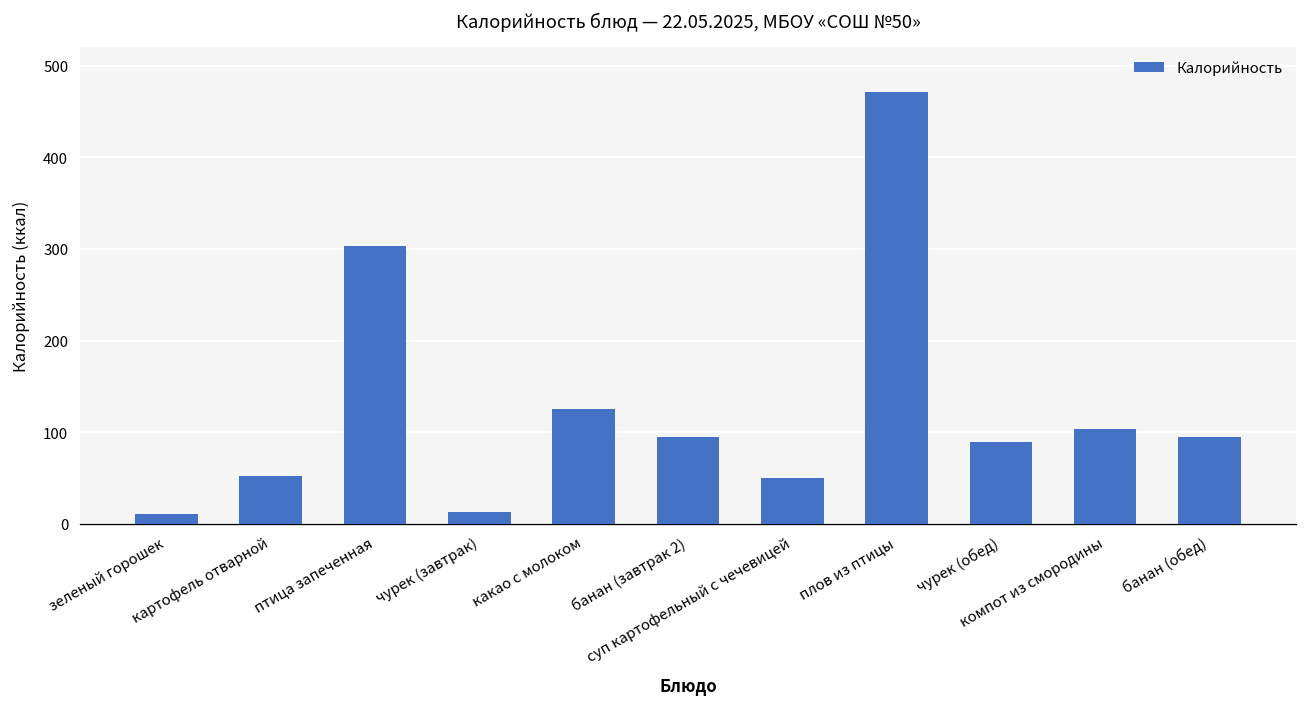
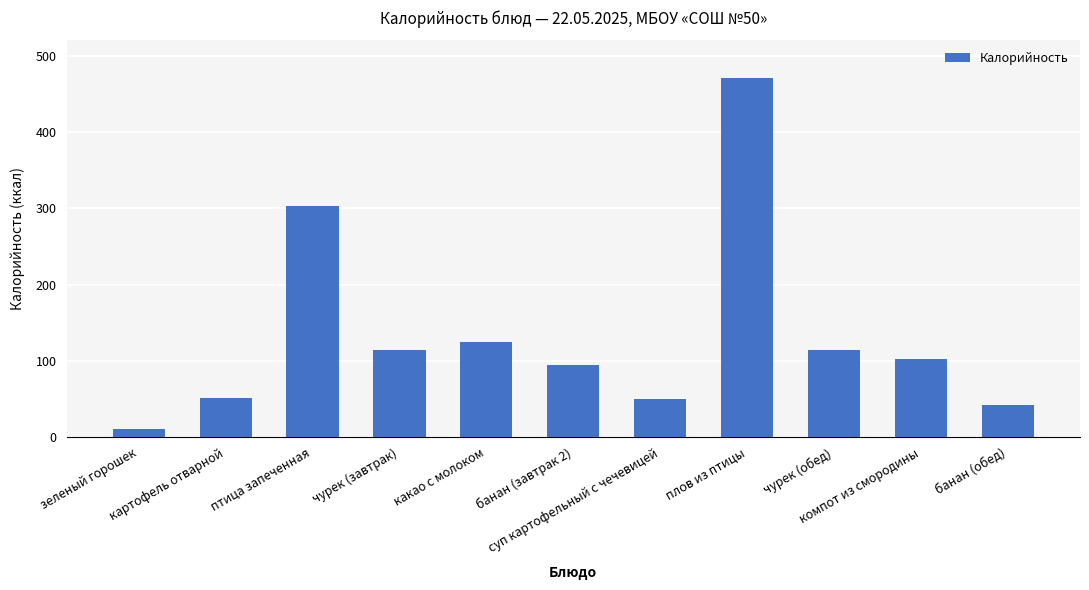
чурек (завтрак): 10 -> 110
чурек (обед): 90 -> 110
банан (обед): 100 -> 40
